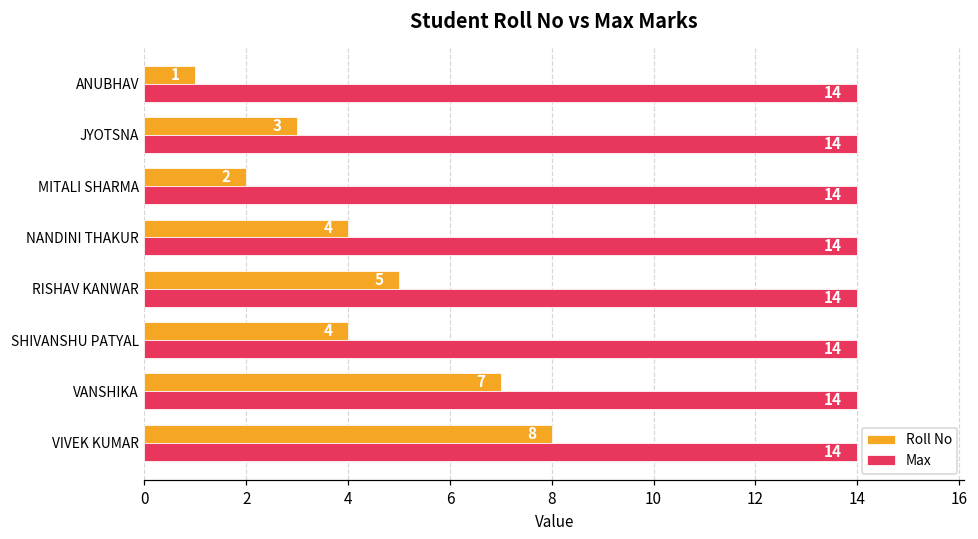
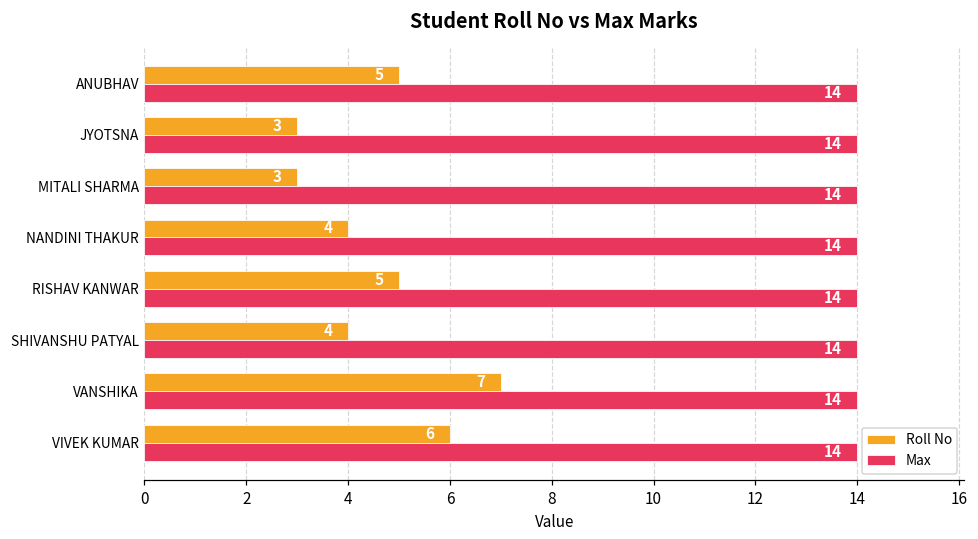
Roll No, ANUBHAV: 1 -> 5
Roll No, MITALI SHARMA: 2 -> 3
Roll No, VIVEK KUMAR: 8 -> 6
